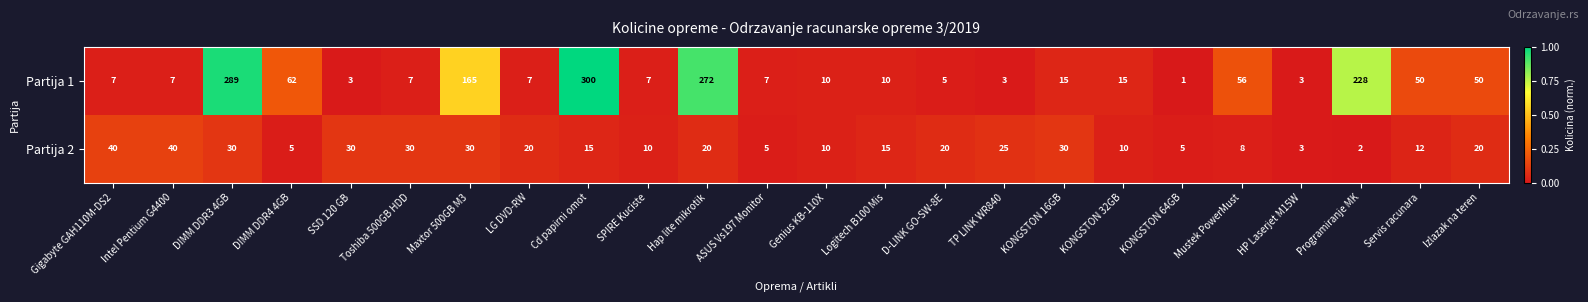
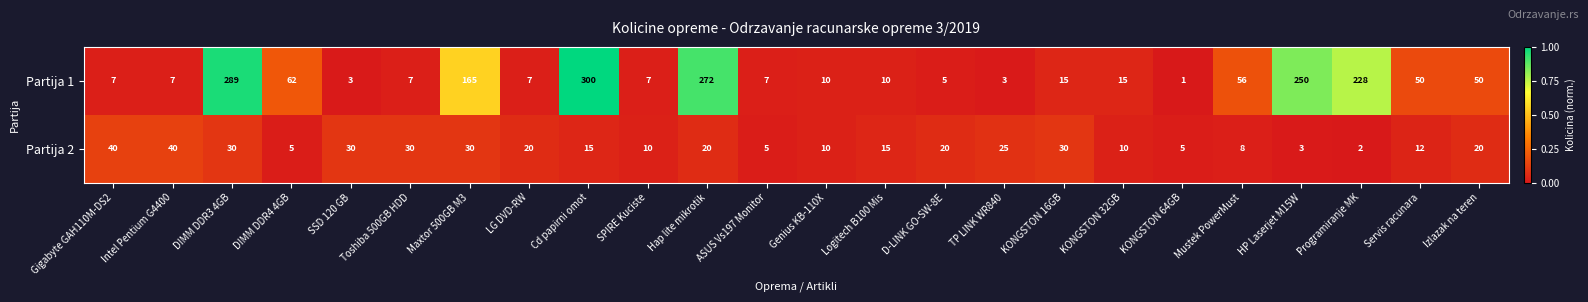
Partija 1, HP Laserjet M15W: 3 -> 250
